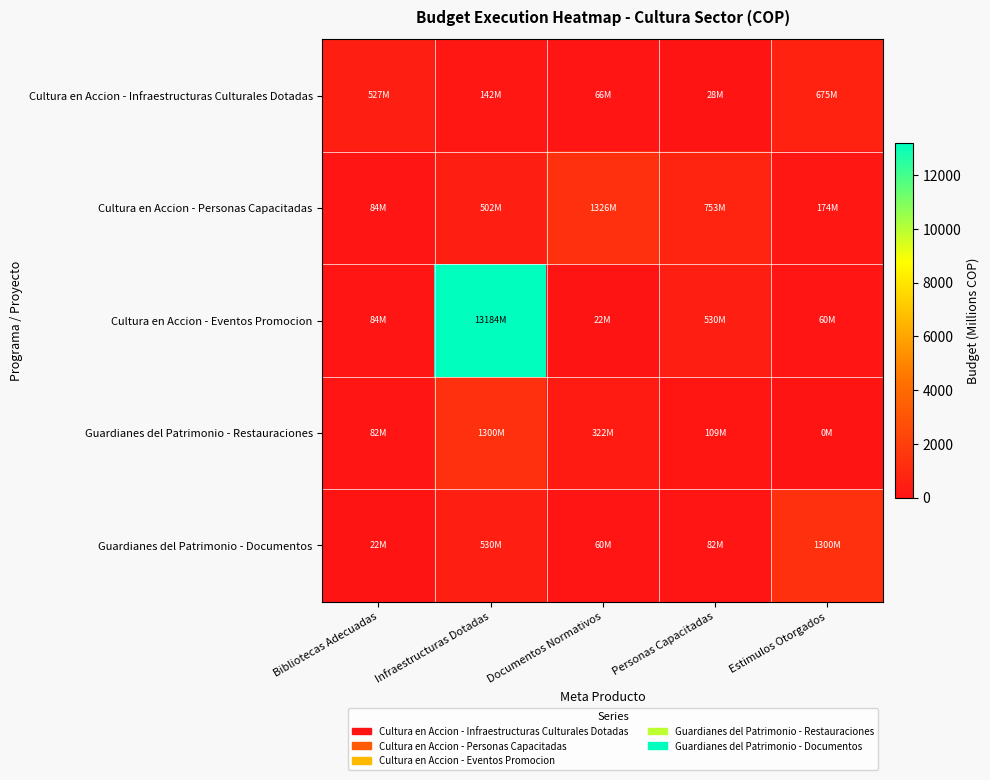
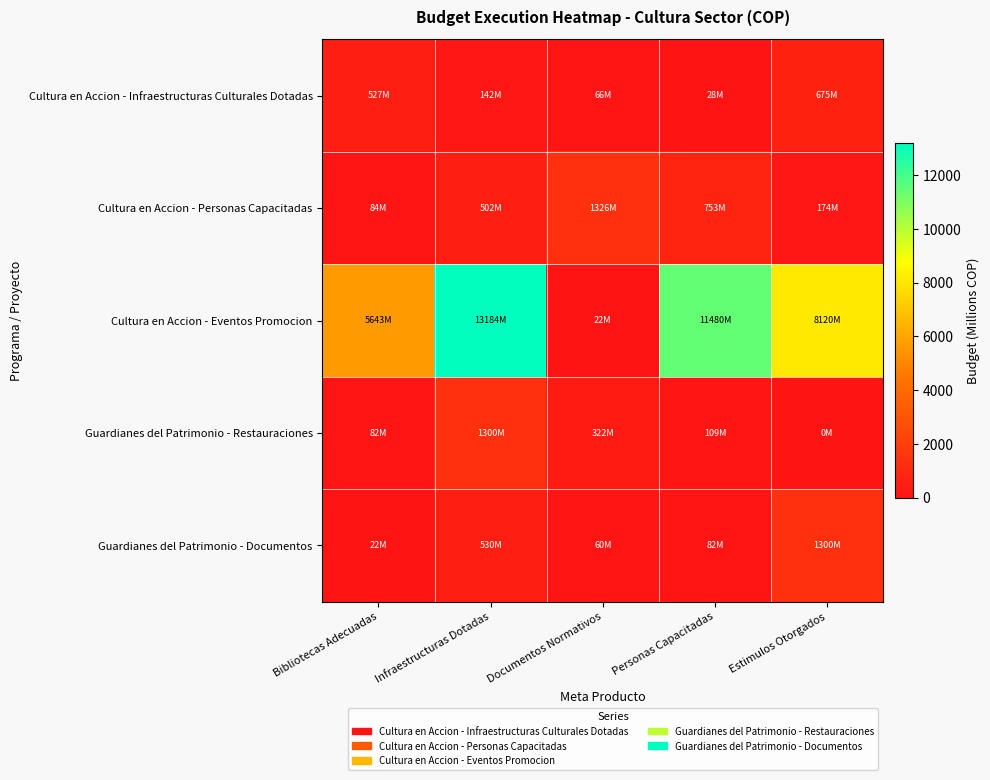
Cultura en Accion - Eventos Promocion, Bibliotecas Adecuadas: 84M -> 5643M
Cultura en Accion - Eventos Promocion, Personas Capacitadas: 530M -> 11480M
Cultura en Accion - Eventos Promocion, Estimulos Otorgados: 60M -> 8120M
